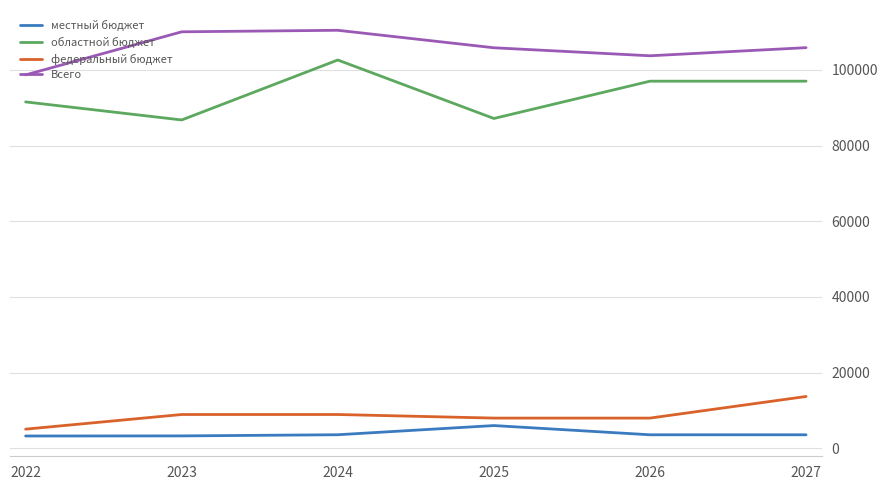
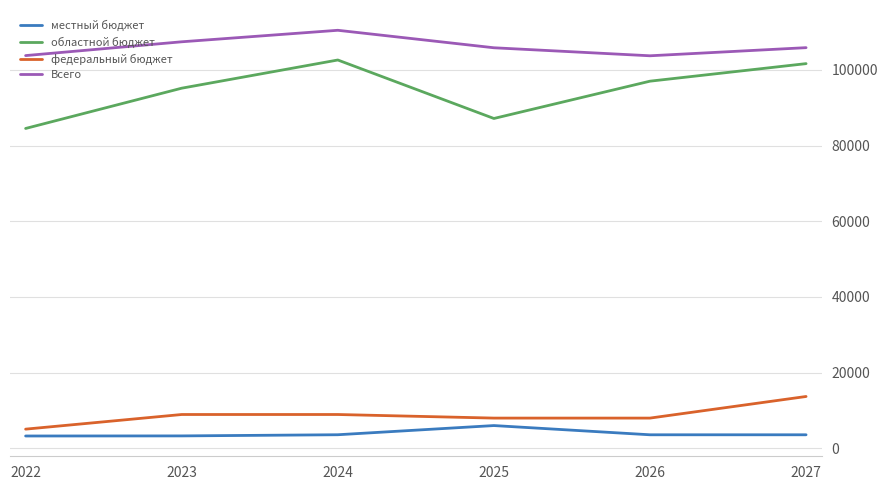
областной бюджет, 2022: 92000 -> 85000
Всего, 2022: 99000 -> 104000
областной бюджет, 2023: 87000 -> 95000
Всего, 2023: 110000 -> 107000
областной бюджет, 2027: 97000 -> 102000
